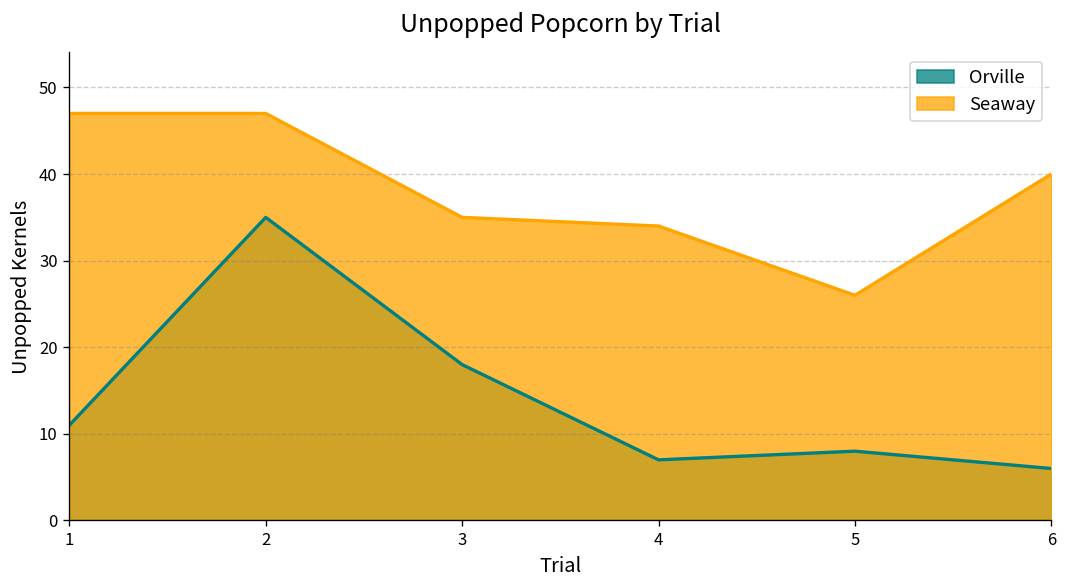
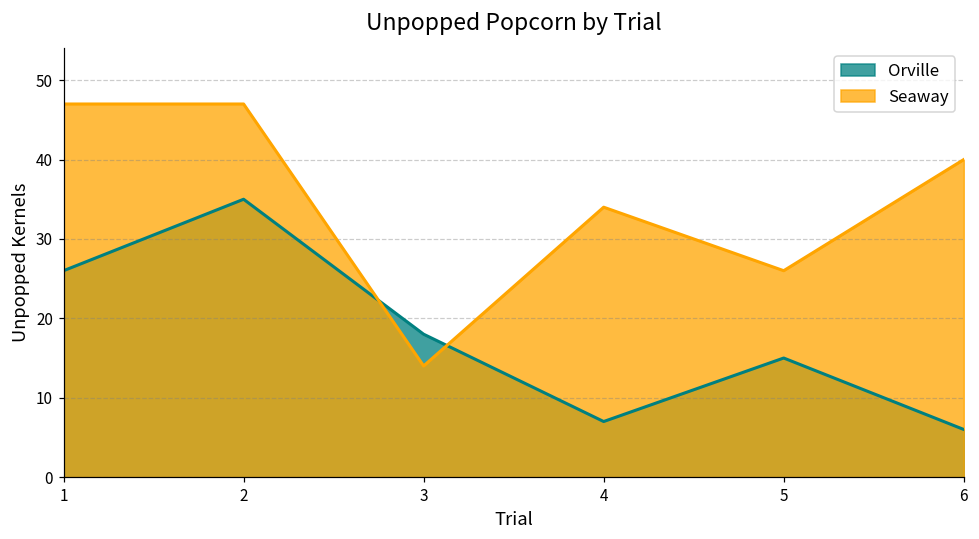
Orville, 1: 11 -> 26
Seaway, 3: 35 -> 14
Orville, 5: 8 -> 15
